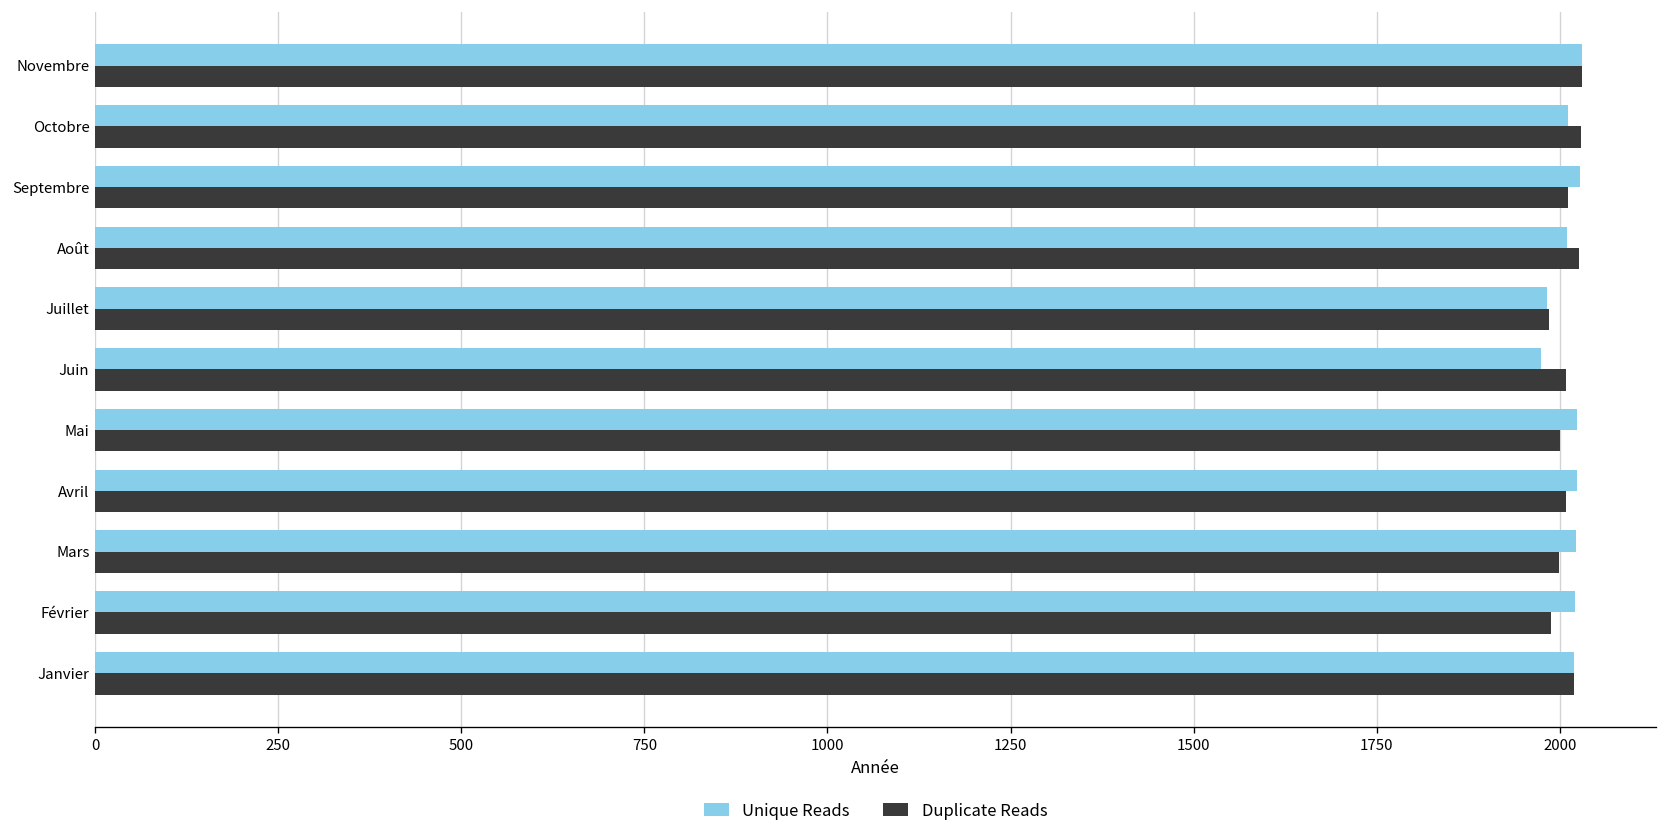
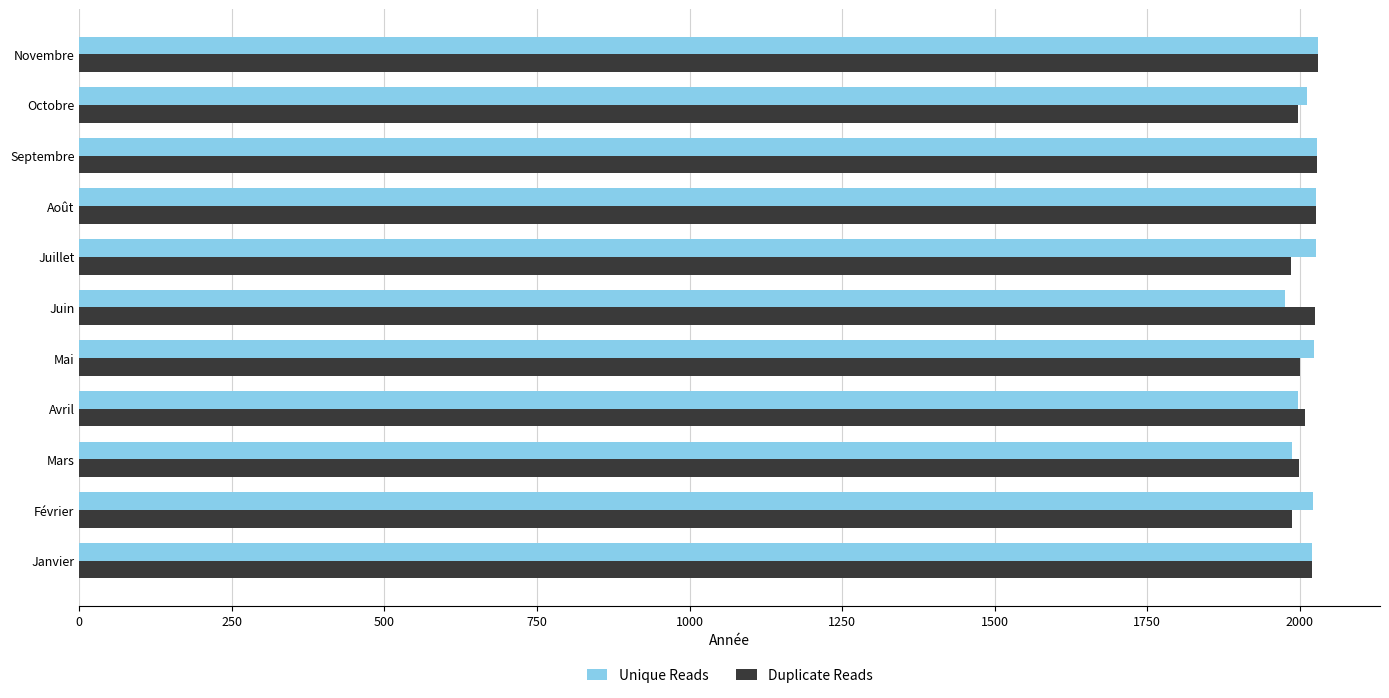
Duplicate Reads, Octobre: 2030 -> 2000
Duplicate Reads, Septembre: 2010 -> 2030
Unique Reads, Août: 2010 -> 2030
Unique Reads, Juillet: 1980 -> 2030
Duplicate Reads, Juin: 2010 -> 2030
Unique Reads, Avril: 2020 -> 2000
Unique Reads, Mars: 2020 -> 1990
